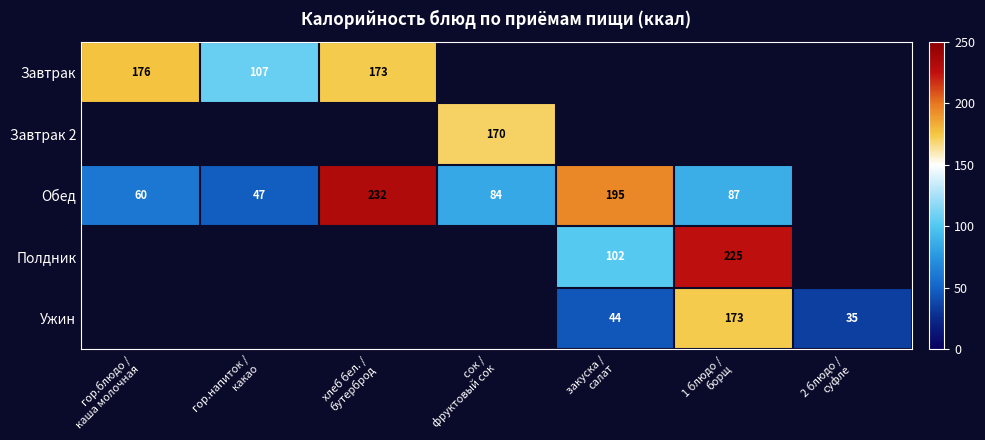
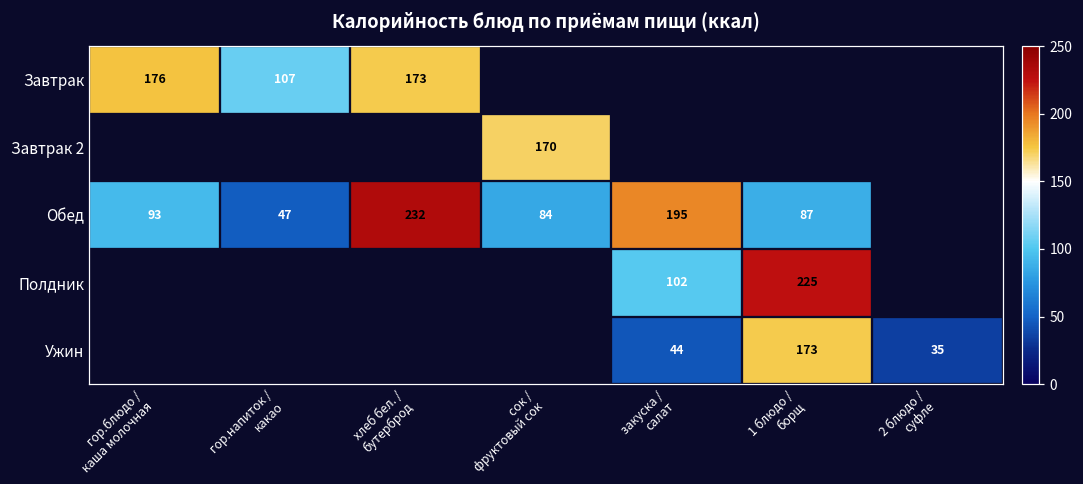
Обед, гор.блюдо / каша молочная: 60 -> 93
